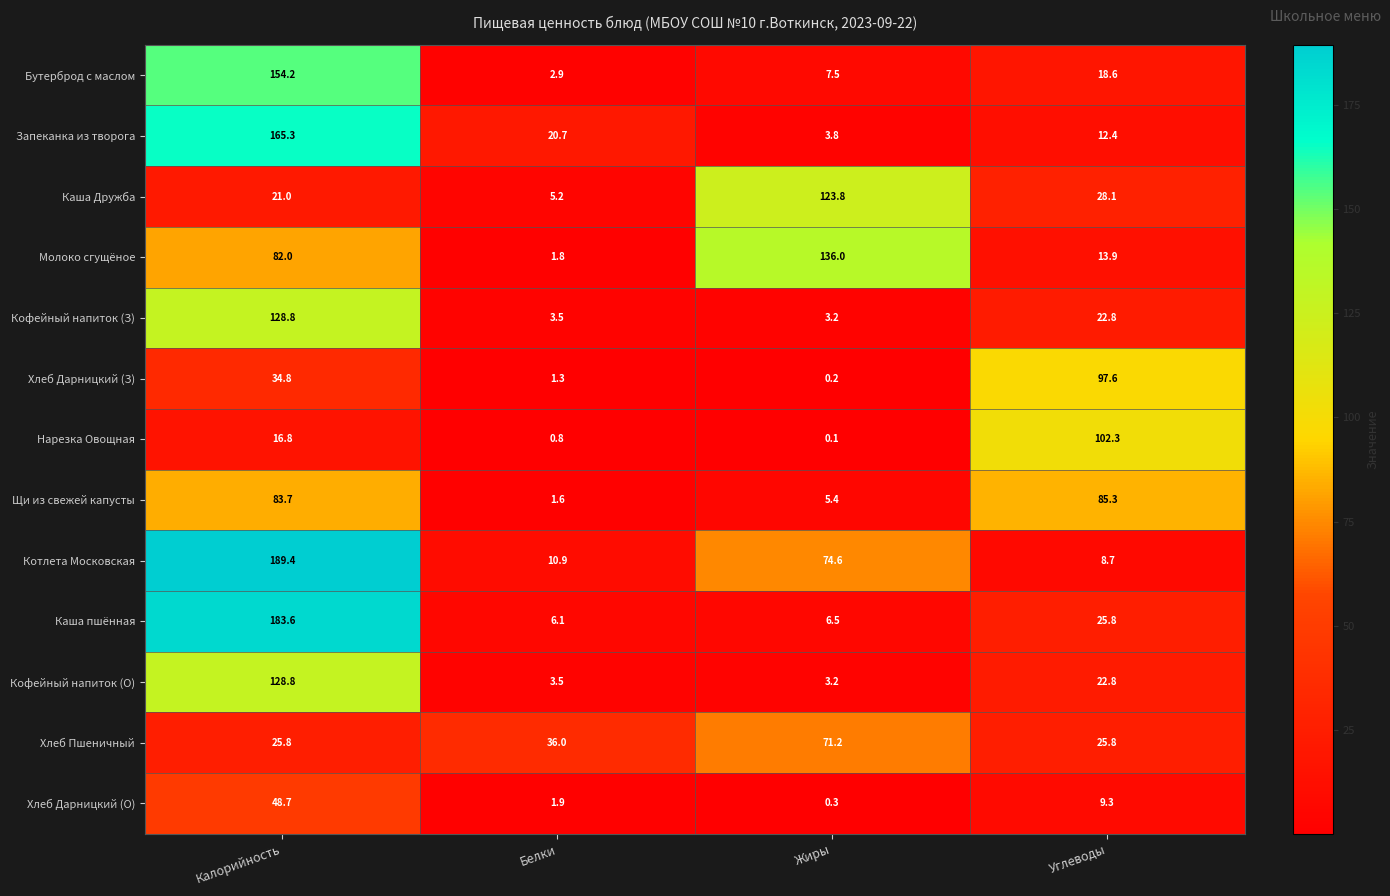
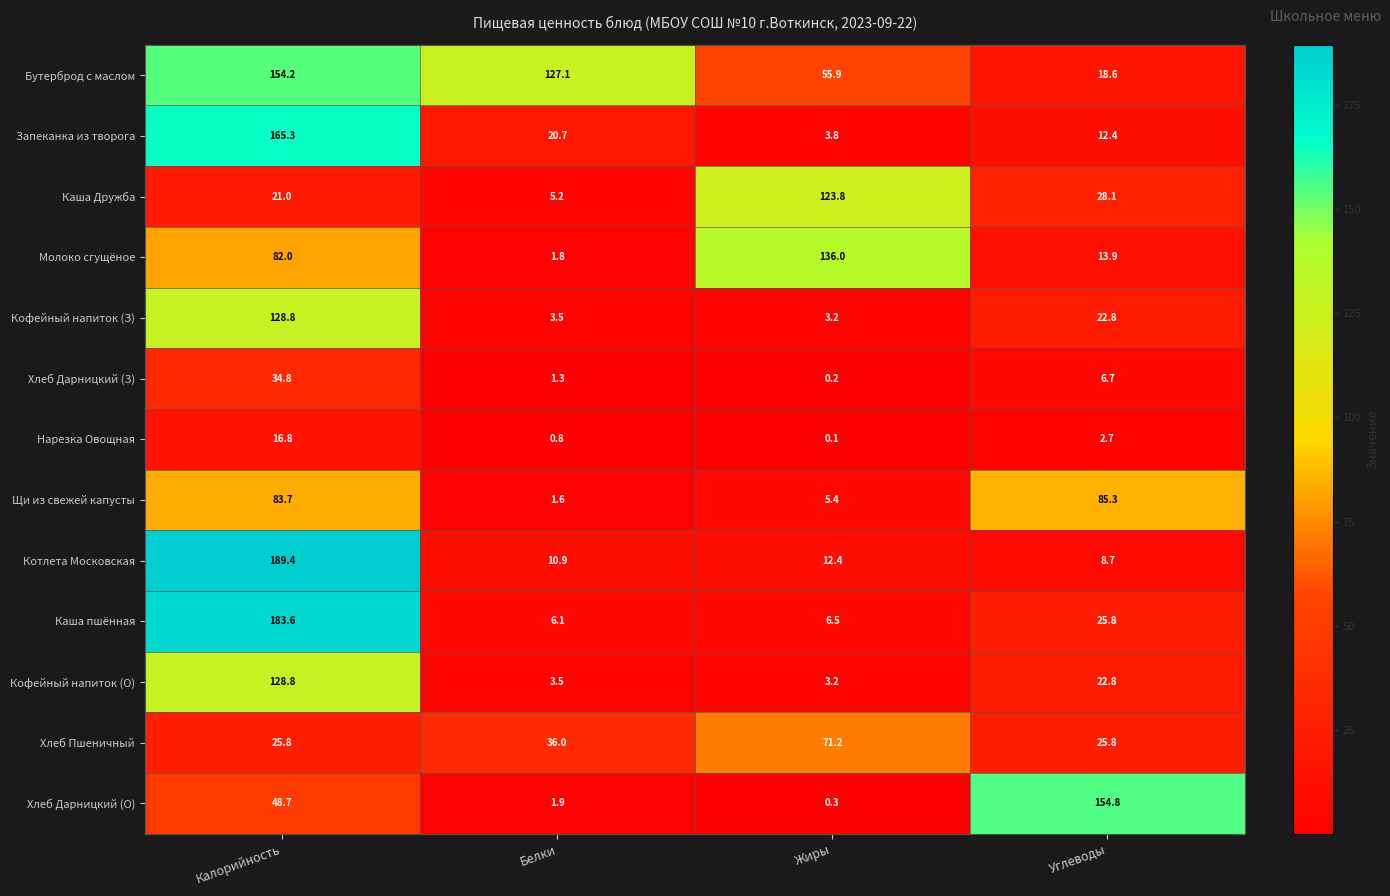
Бутерброд с маслом, Белки: 2.9 -> 127.1
Бутерброд с маслом, Жиры: 7.5 -> 55.9
Хлеб Дарницкий (З), Углеводы: 97.6 -> 6.7
Нарезка Овощная, Углеводы: 102.3 -> 2.7
Котлета Московская, Жиры: 74.6 -> 12.4
Хлеб Дарницкий (О), Углеводы: 9.3 -> 154.8
